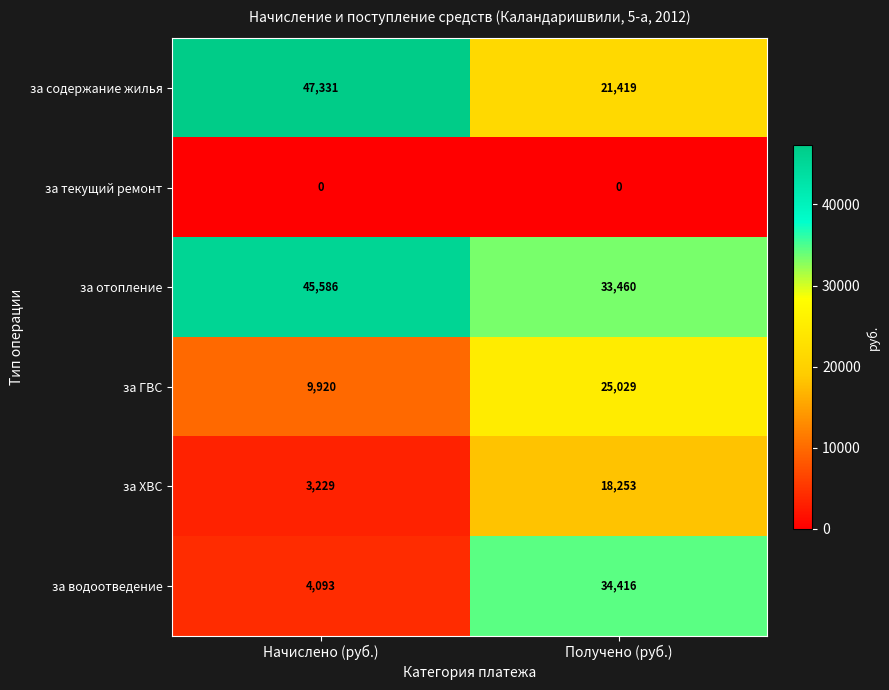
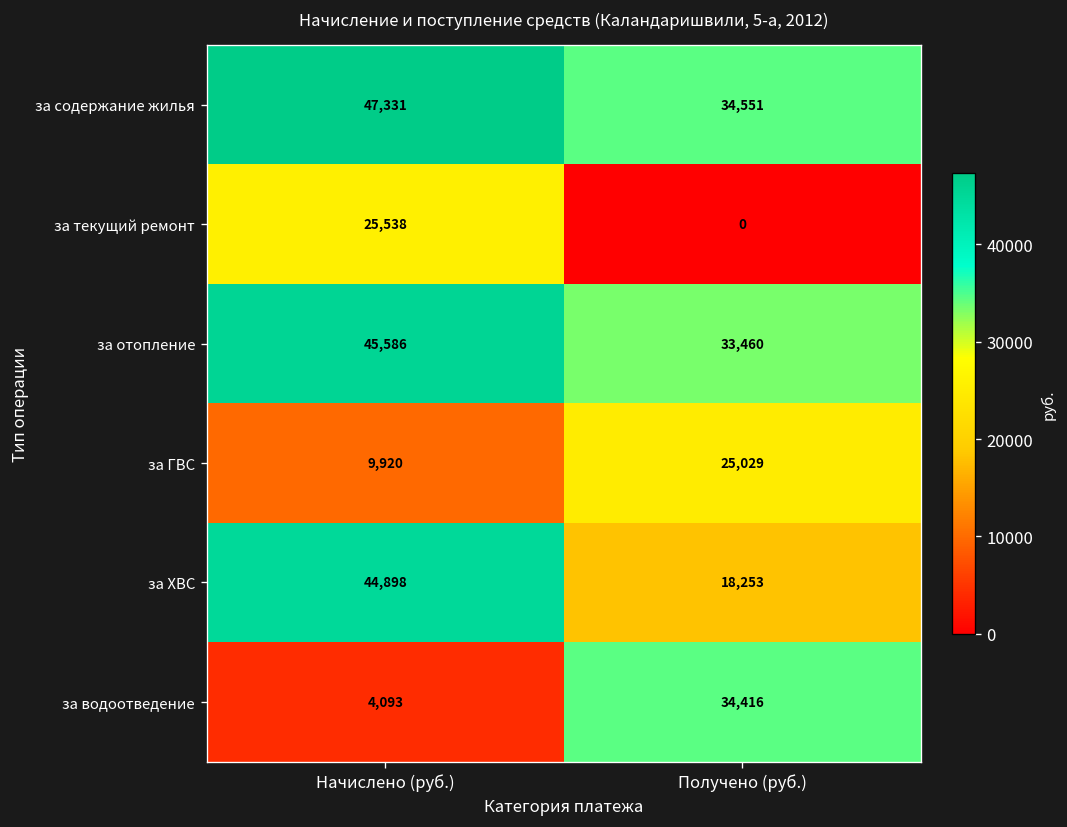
за содержание жилья, Получено (руб.): 21,419 -> 34,551
за текущий ремонт, Начислено (руб.): 0 -> 25,538
за ХВС, Начислено (руб.): 3,229 -> 44,898
